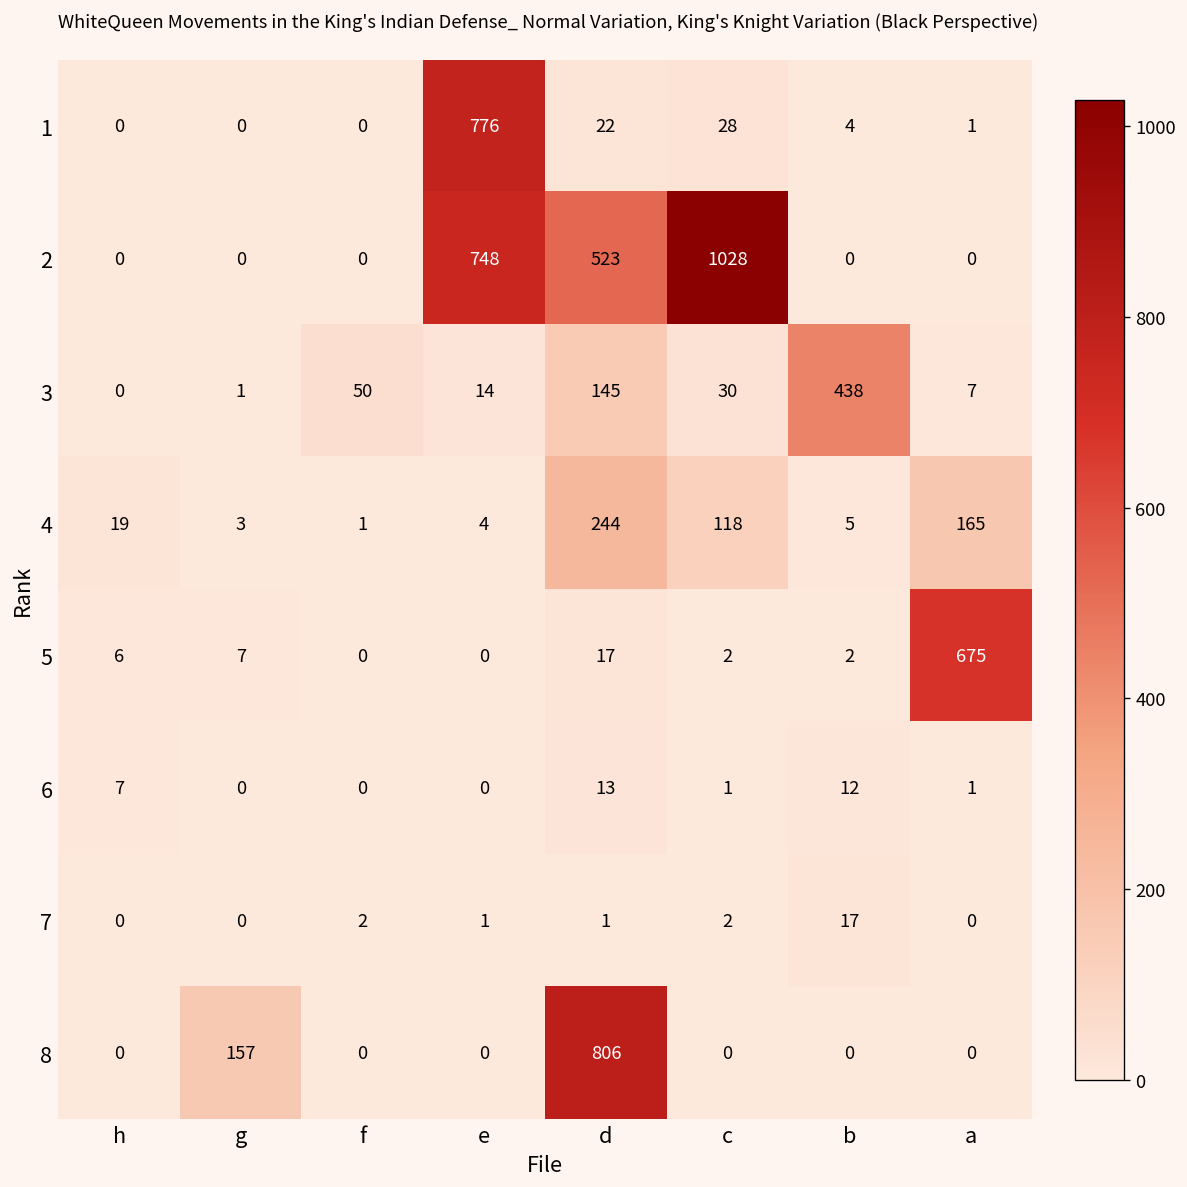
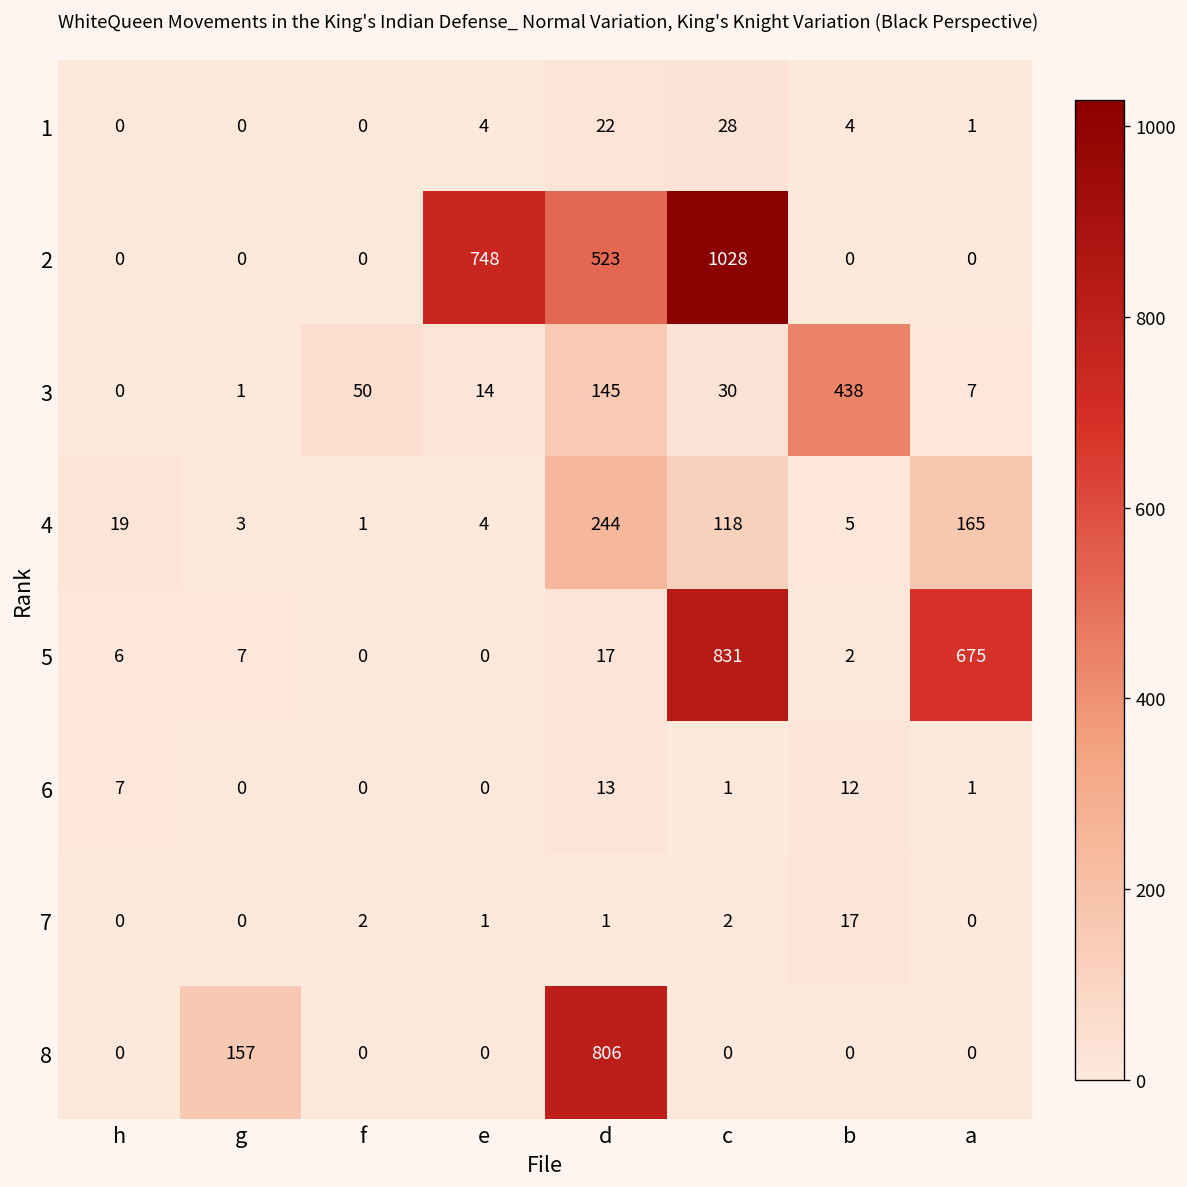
1, e: 776 -> 4
5, c: 2 -> 831
